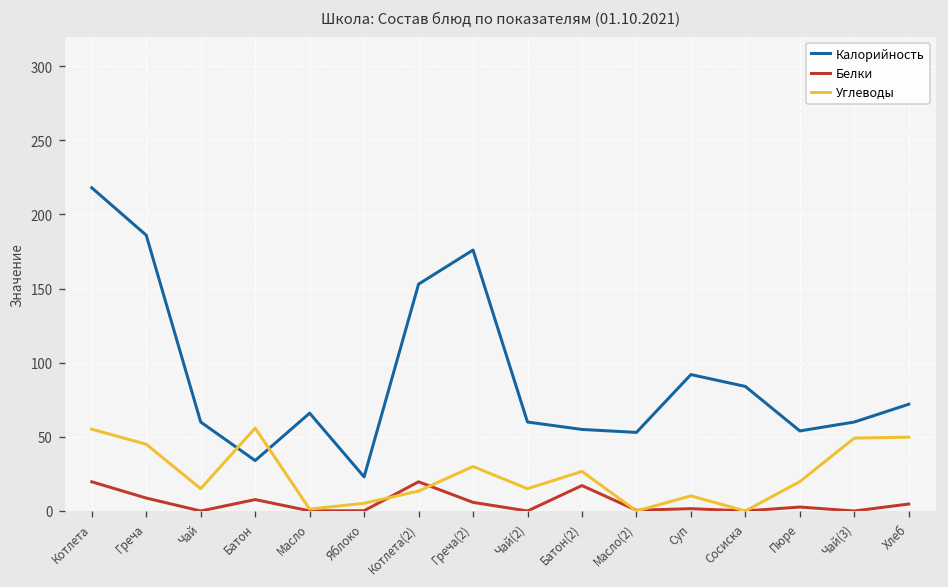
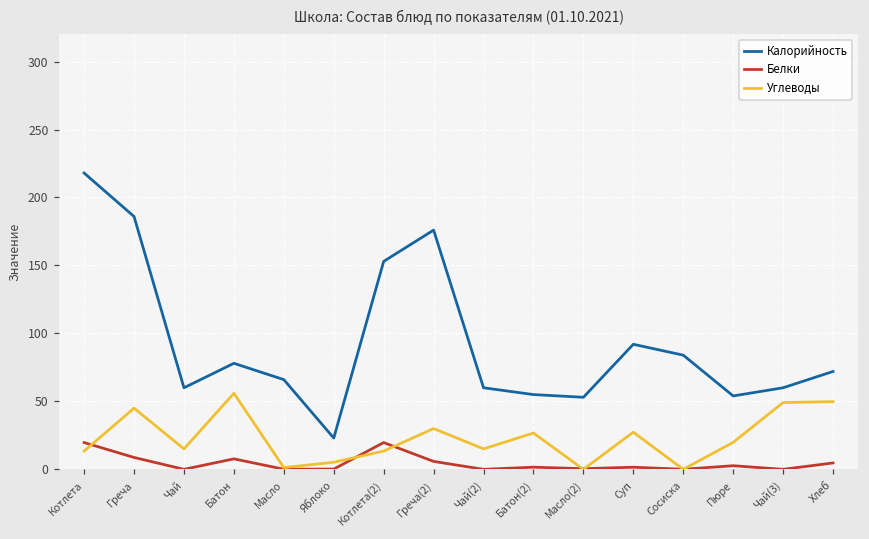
Углеводы, Котлета: 55 -> 13
Калорийность, Батон: 34 -> 78
Белки, Батон(2): 17 -> 2
Углеводы, Суп: 10 -> 27
